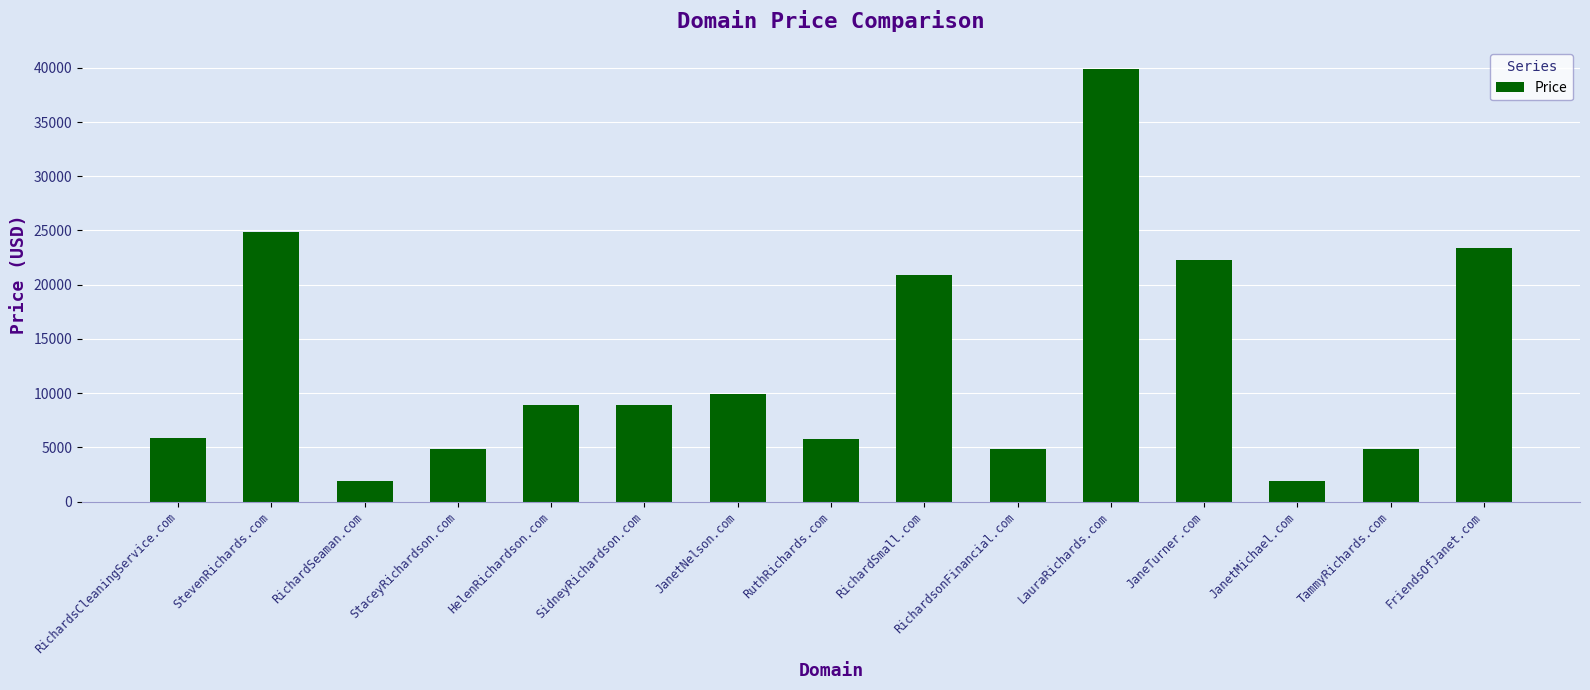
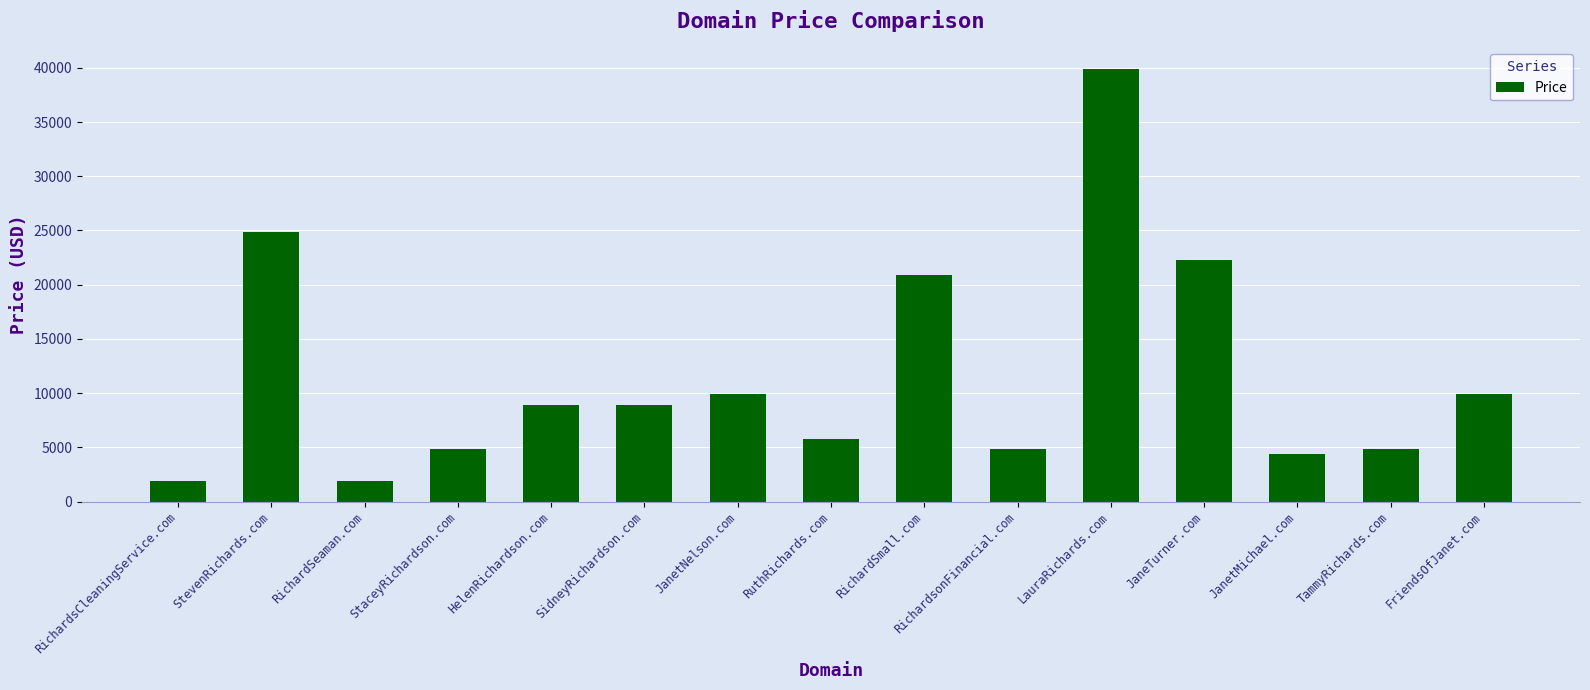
RichardsCleaningService.com: 5800 -> 1900
JanetMichael.com: 1900 -> 4300
FriendsOfJanet.com: 23400 -> 9900
